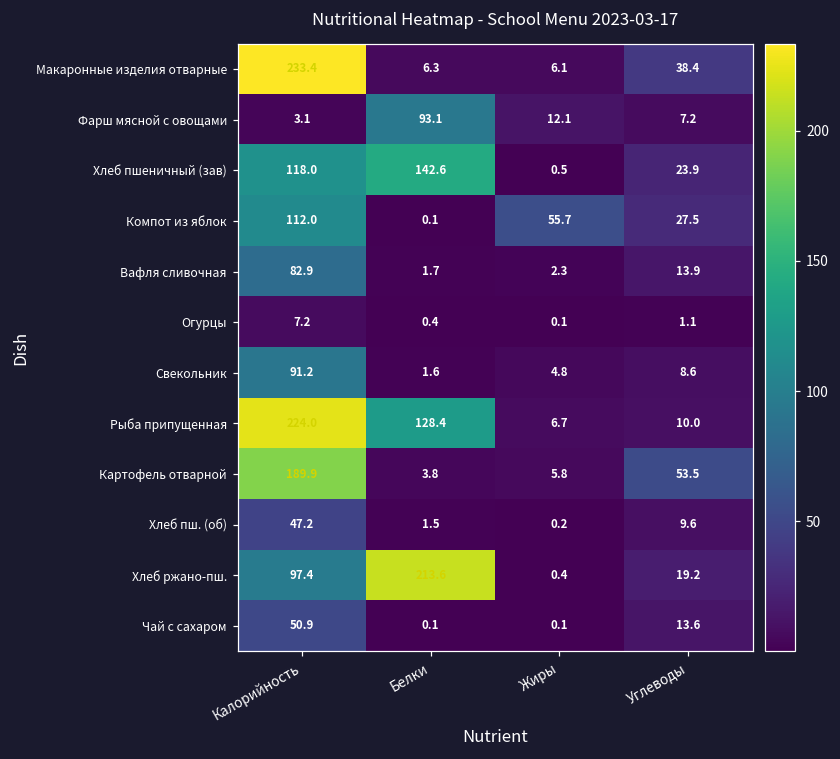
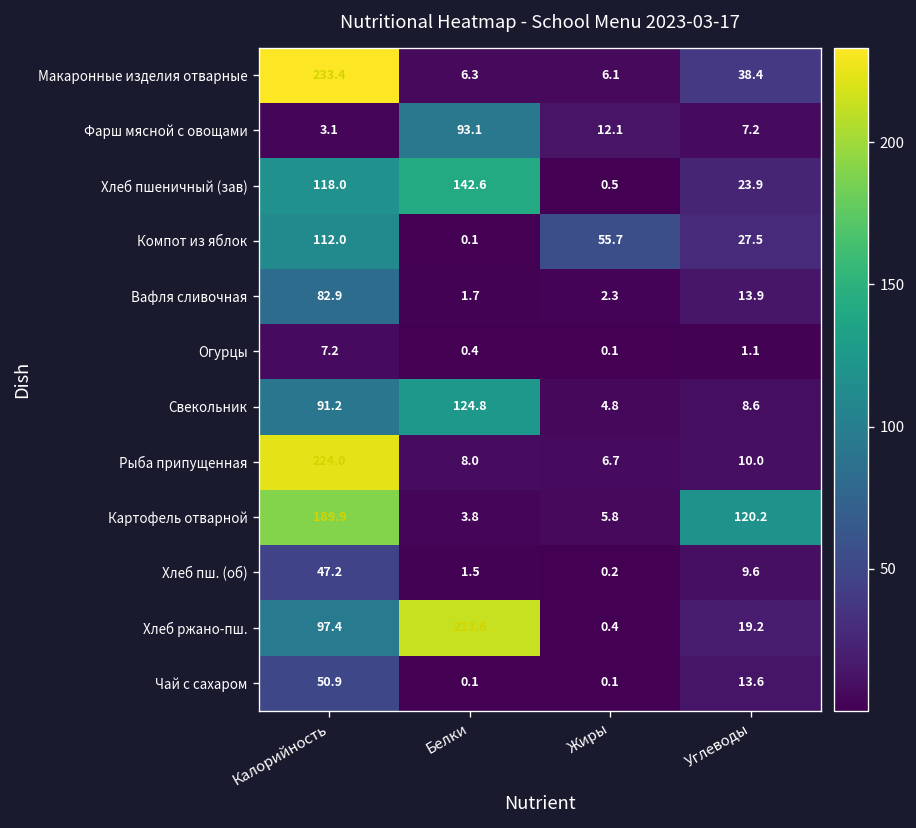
Свекольник, Белки: 1.6 -> 124.8
Рыба припущенная, Белки: 128.4 -> 8.0
Картофель отварной, Углеводы: 53.5 -> 120.2
